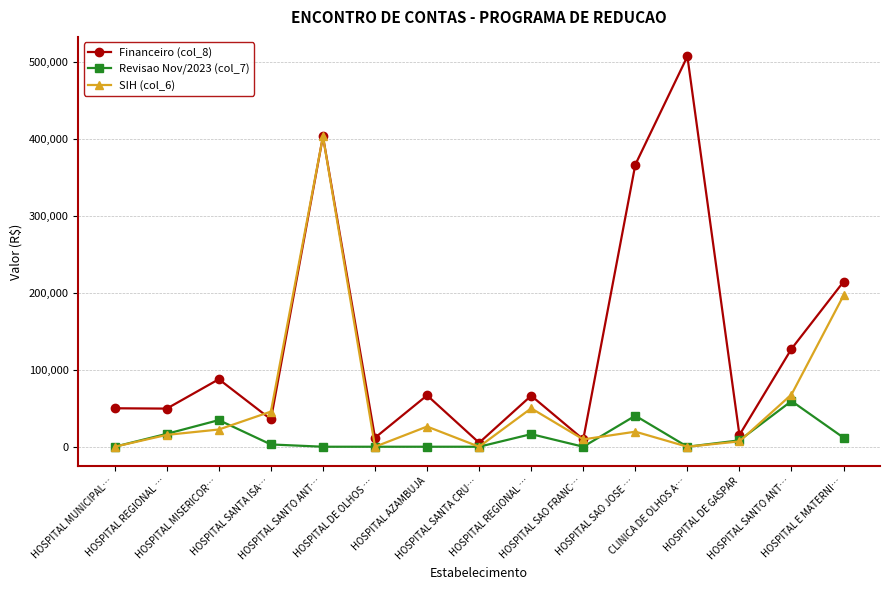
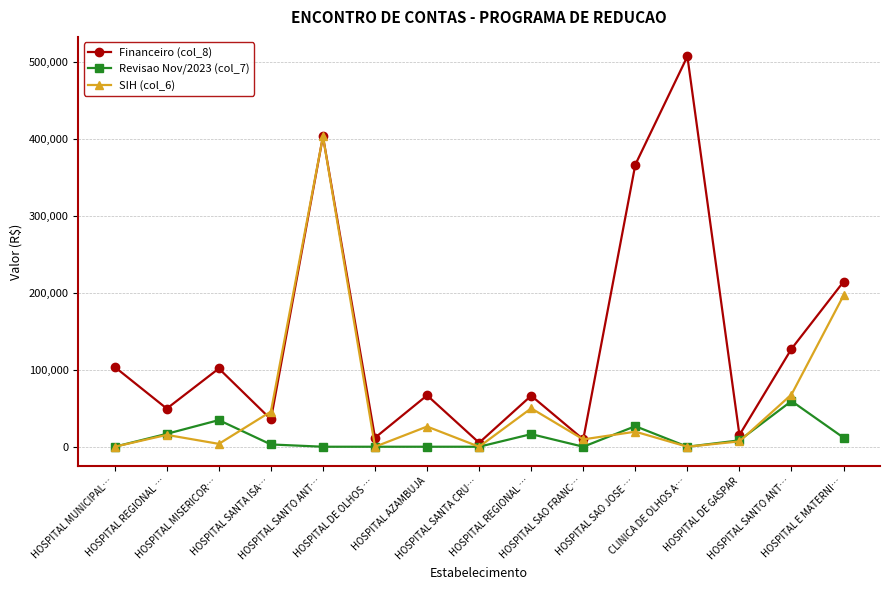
Financeiro (col_8), HOSPITAL MUNICIPAL…: 50,000 -> 100,000
Financeiro (col_8), HOSPITAL MISERICOR…: 90,000 -> 100,000
SIH (col_6), HOSPITAL MISERICOR…: 20,000 -> 0
Revisao Nov/2023 (col_7), HOSPITAL SAO JOSE …: 40,000 -> 30,000
